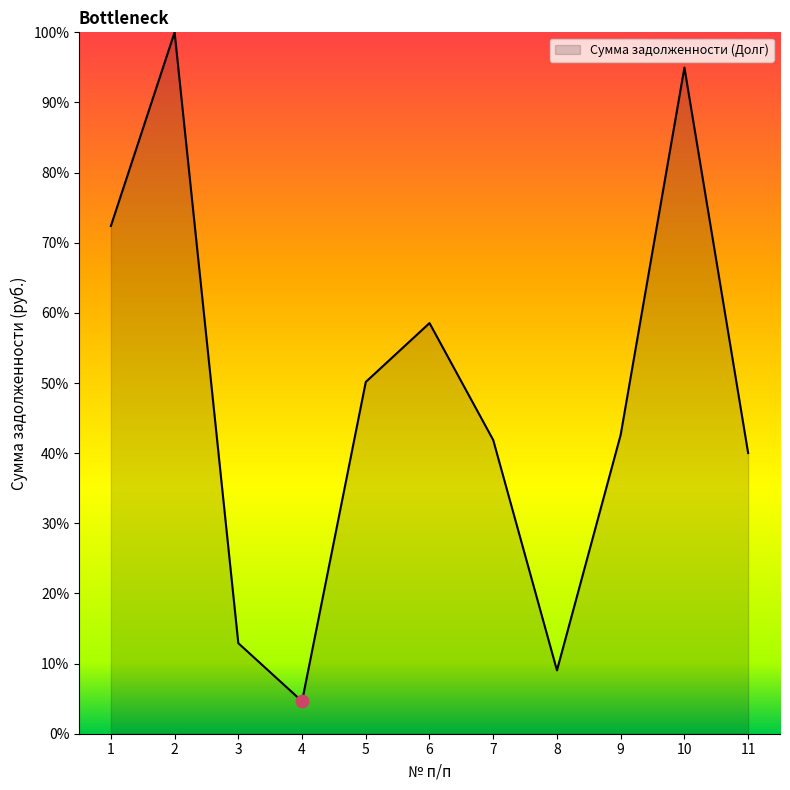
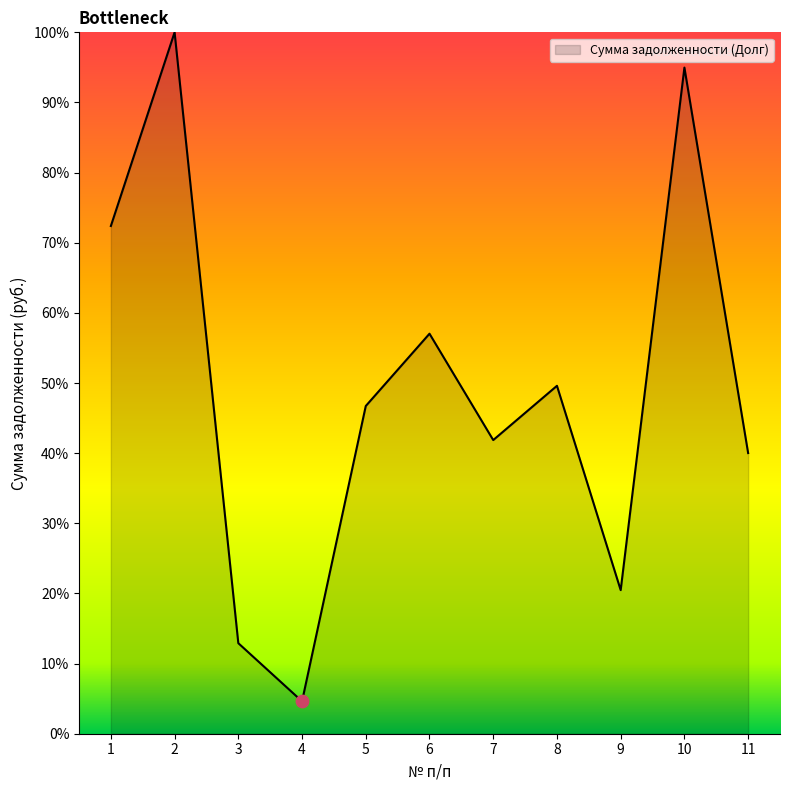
Сумма задолженности (Долг), 5: 50% -> 47%
Сумма задолженности (Долг), 6: 59% -> 57%
Сумма задолженности (Долг), 8: 9% -> 50%
Сумма задолженности (Долг), 9: 43% -> 20%
